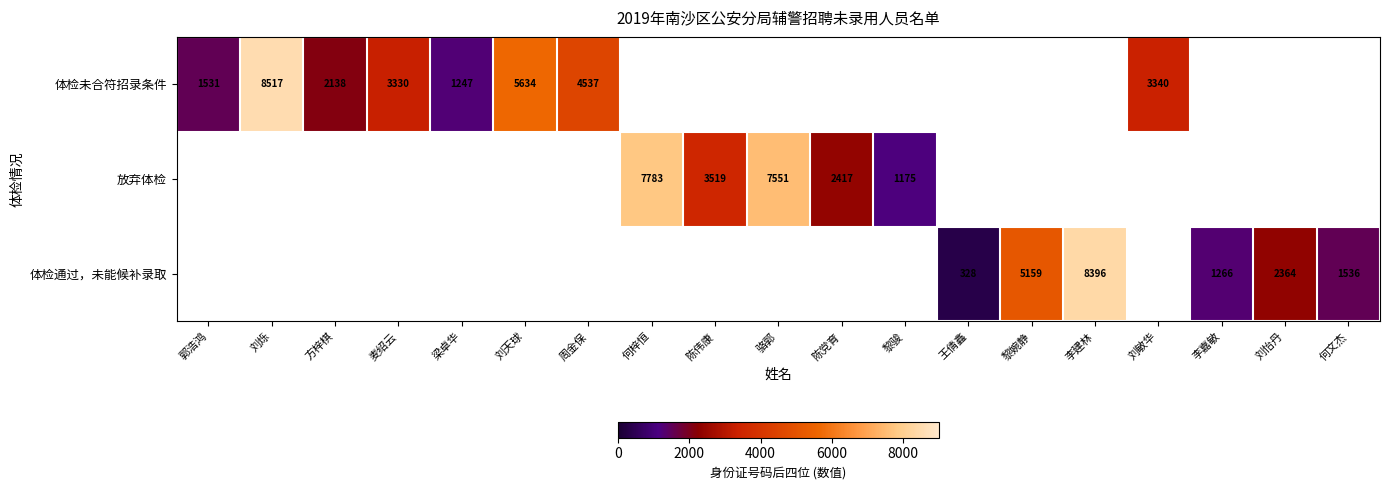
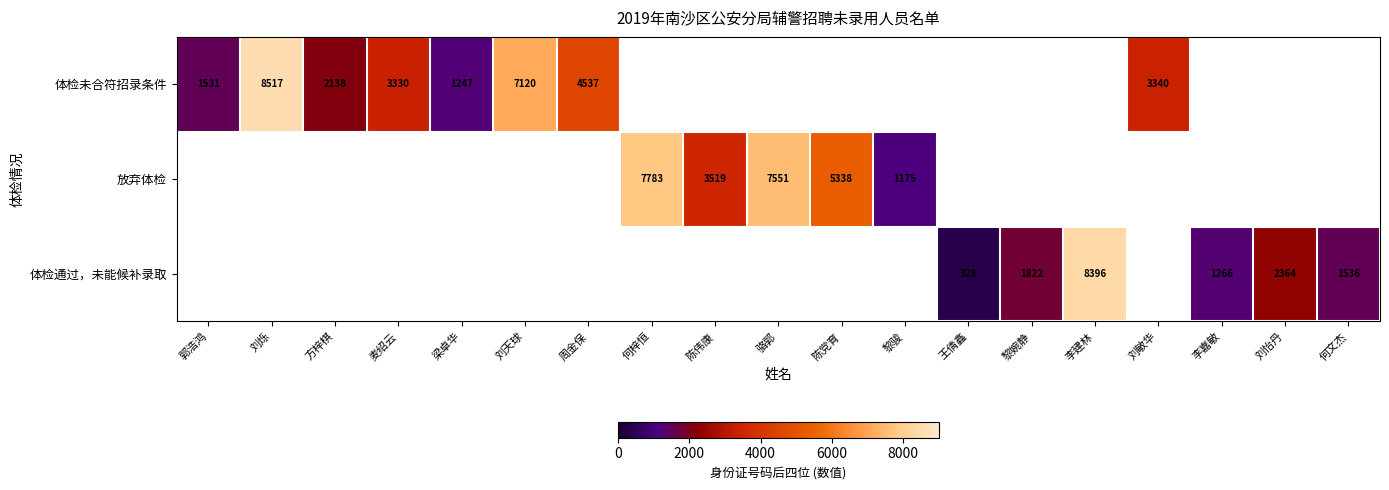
体检未合符招录条件, 刘天球: 5634 -> 7120
放弃体检, 陈党育: 2417 -> 5338
体检通过，未能候补录取, 黎婉静: 5159 -> 1822
